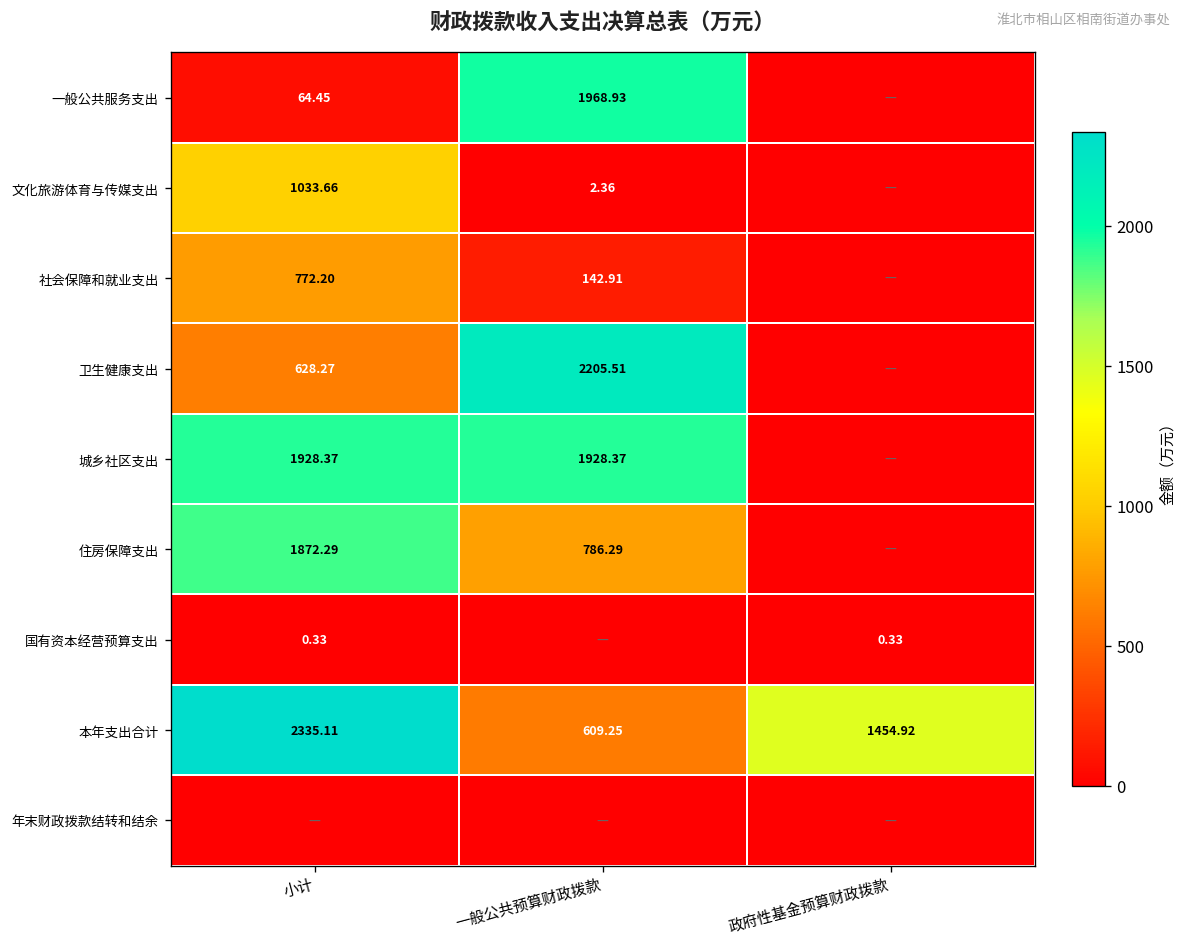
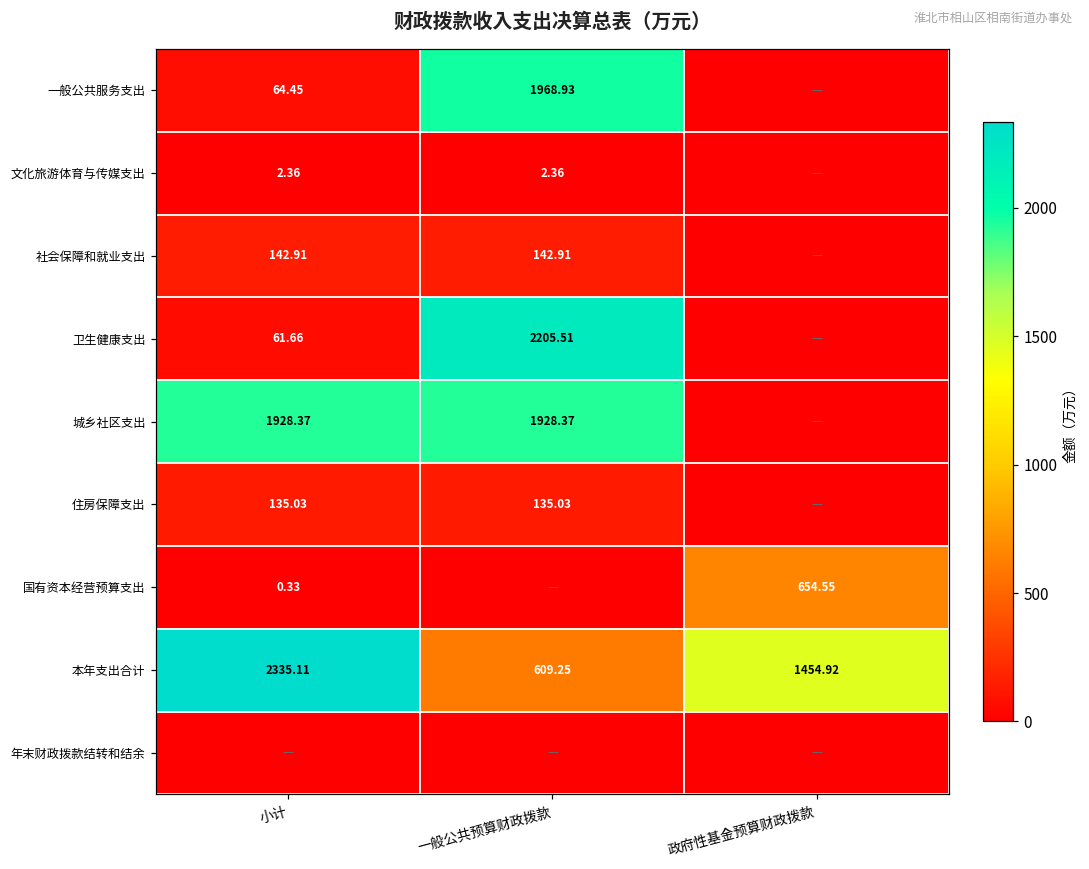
文化旅游体育与传媒支出, 小计: 1033.66 -> 2.36
社会保障和就业支出, 小计: 772.20 -> 142.91
卫生健康支出, 小计: 628.27 -> 61.66
住房保障支出, 小计: 1872.29 -> 135.03
住房保障支出, 一般公共预算财政拨款: 786.29 -> 135.03
国有资本经营预算支出, 政府性基金预算财政拨款: 0.33 -> 654.55
